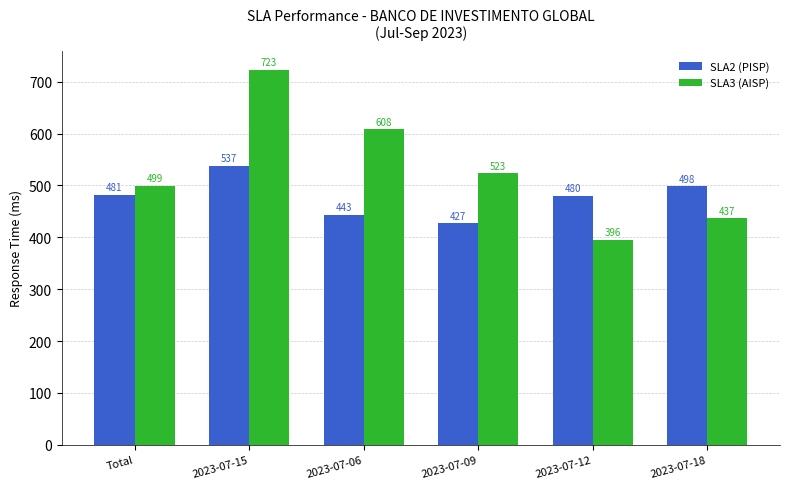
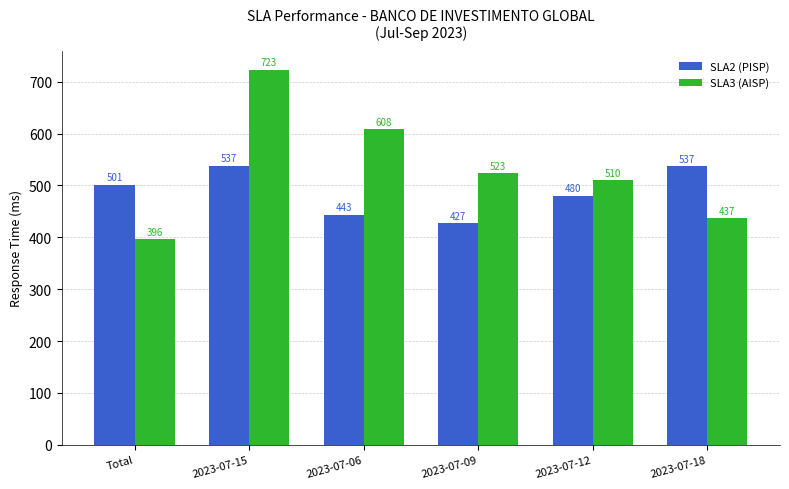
SLA2 (PISP), Total: 481 -> 501
SLA3 (AISP), Total: 499 -> 396
SLA3 (AISP), 2023-07-12: 396 -> 510
SLA2 (PISP), 2023-07-18: 498 -> 537
